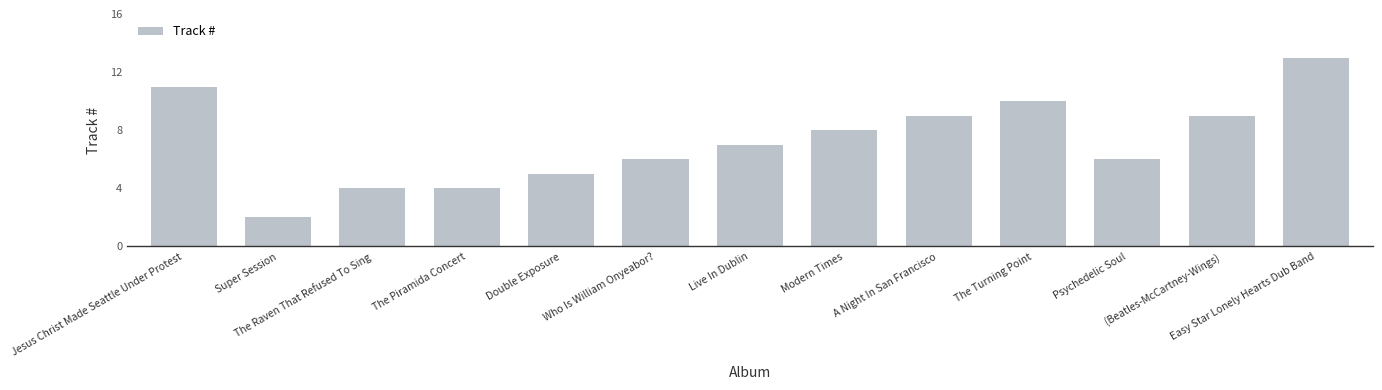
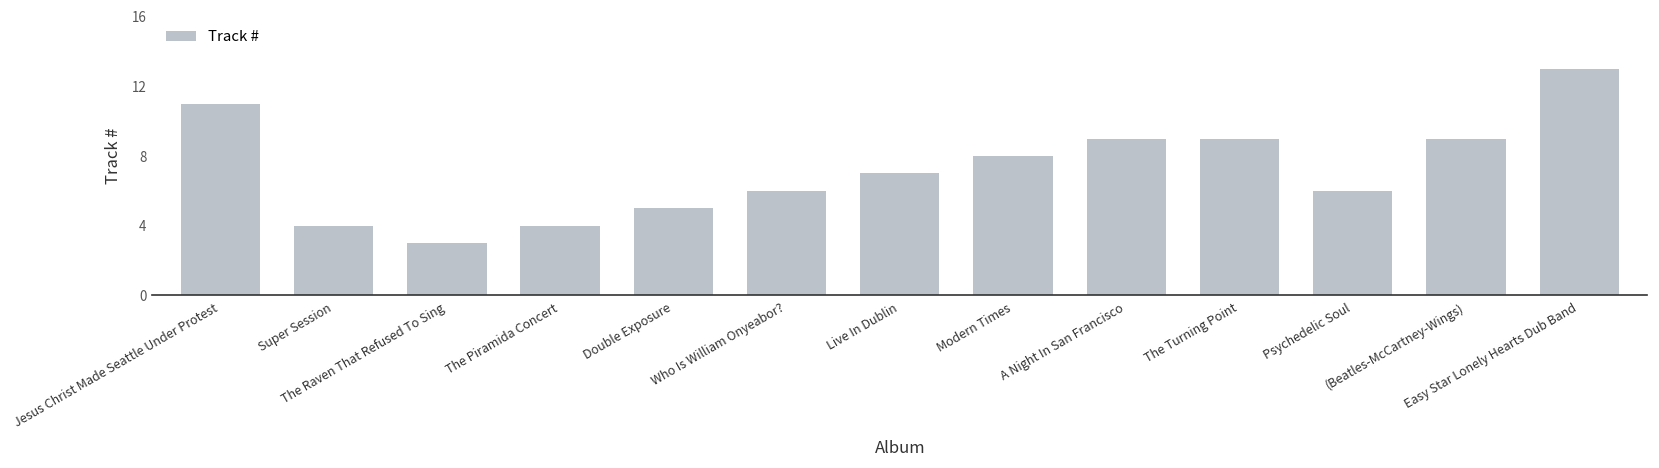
Super Session: 2 -> 4
The Raven That Refused To Sing: 4 -> 3
The Turning Point: 10 -> 9
